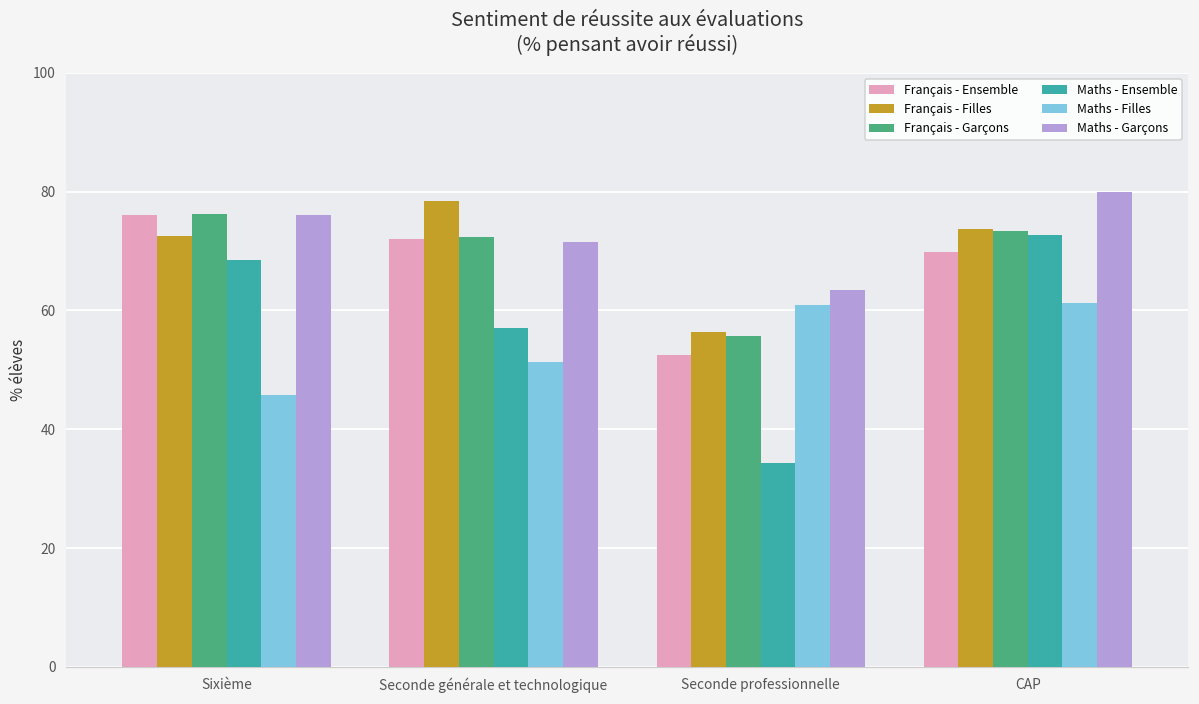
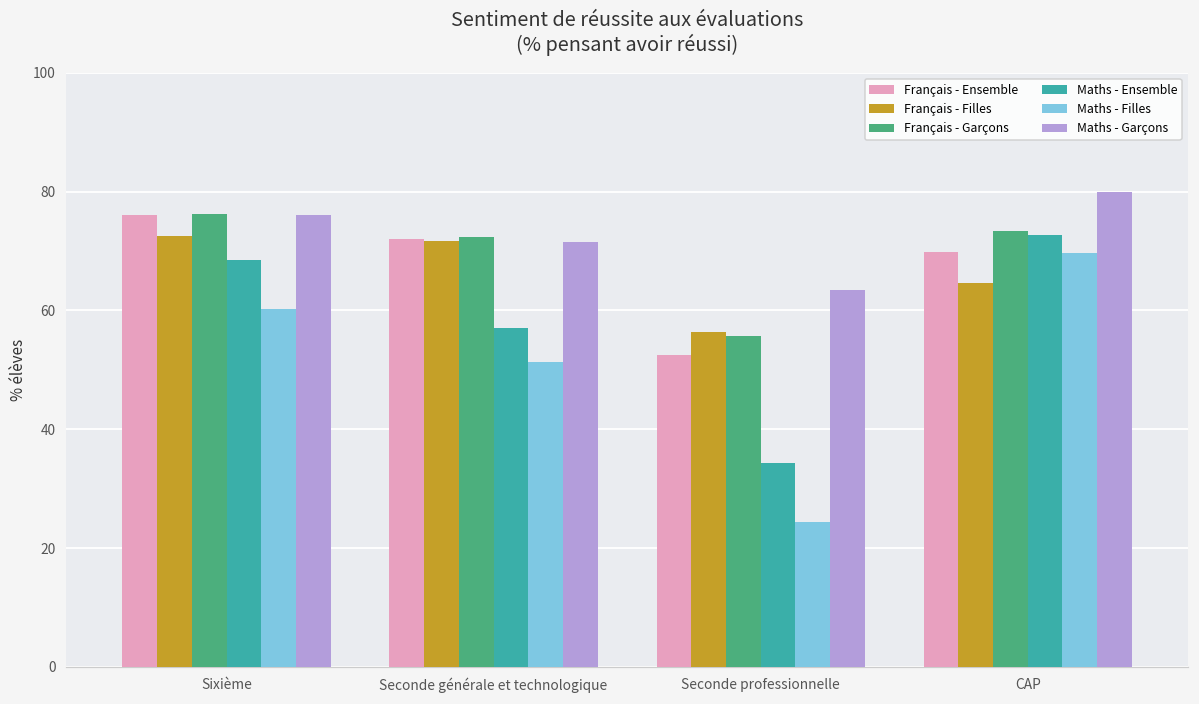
Maths - Filles, Sixième: 46 -> 60
Français - Filles, Seconde générale et technologique: 79 -> 72
Maths - Filles, Seconde professionnelle: 61 -> 24
Français - Filles, CAP: 74 -> 65
Maths - Filles, CAP: 61 -> 70
